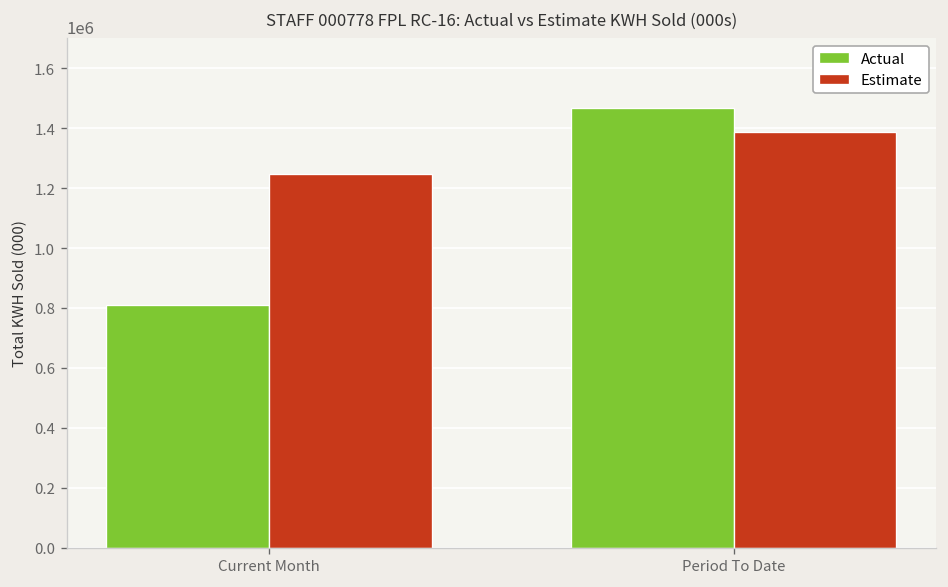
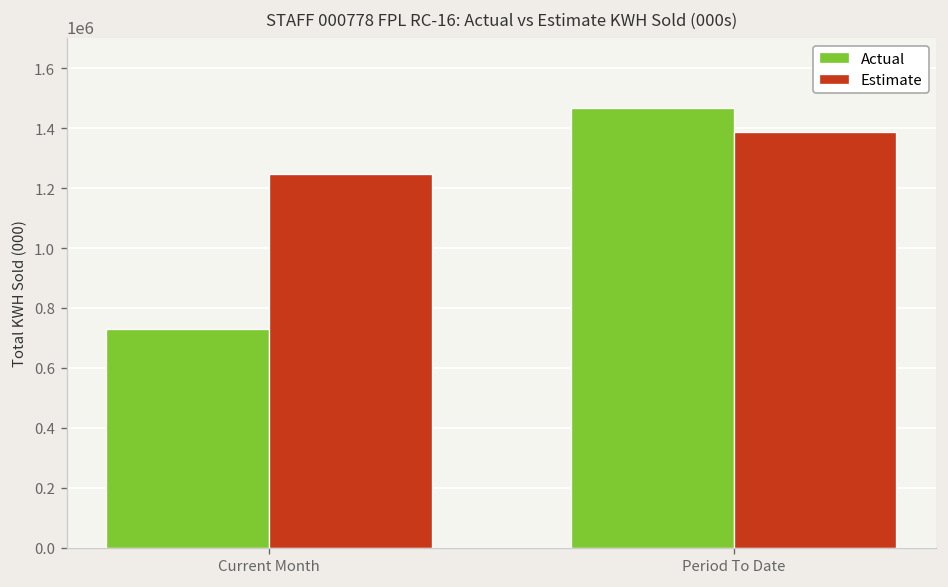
Actual, Current Month: 810000 -> 730000
